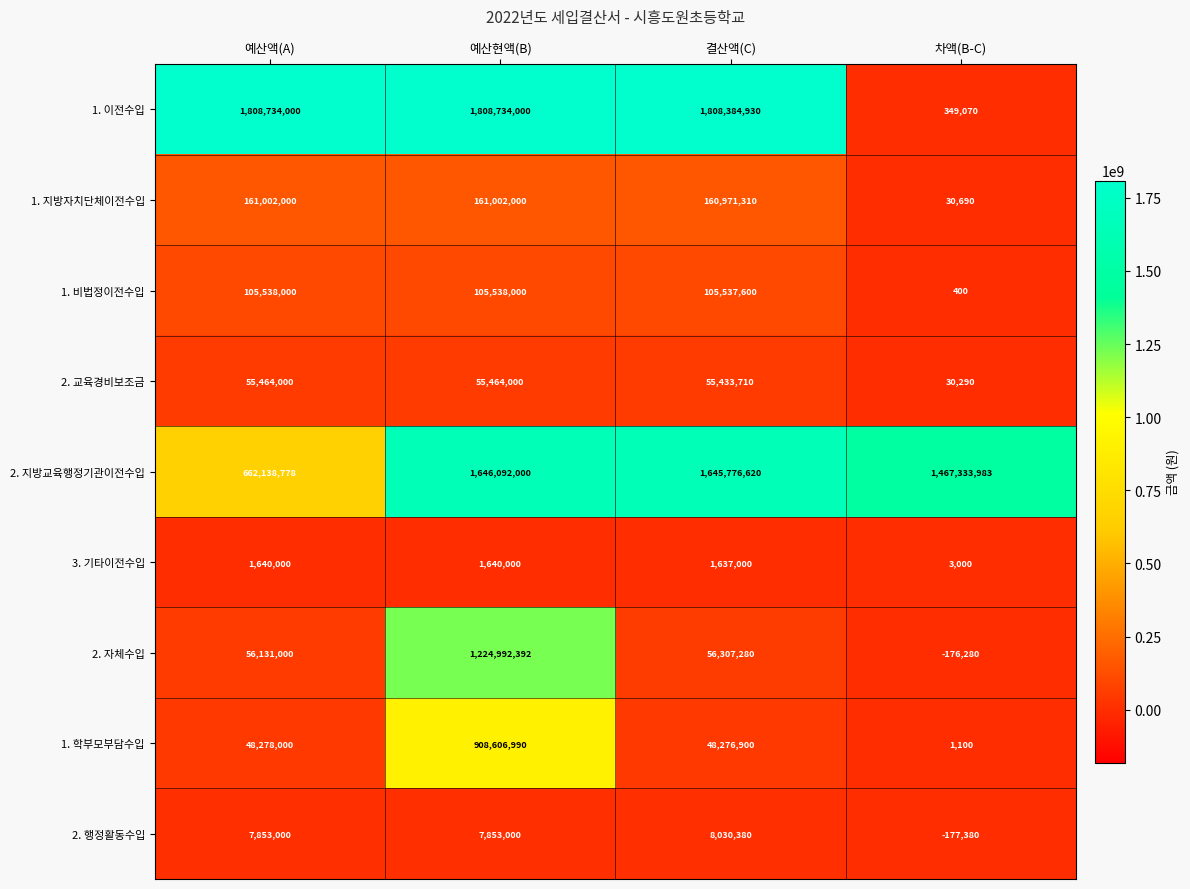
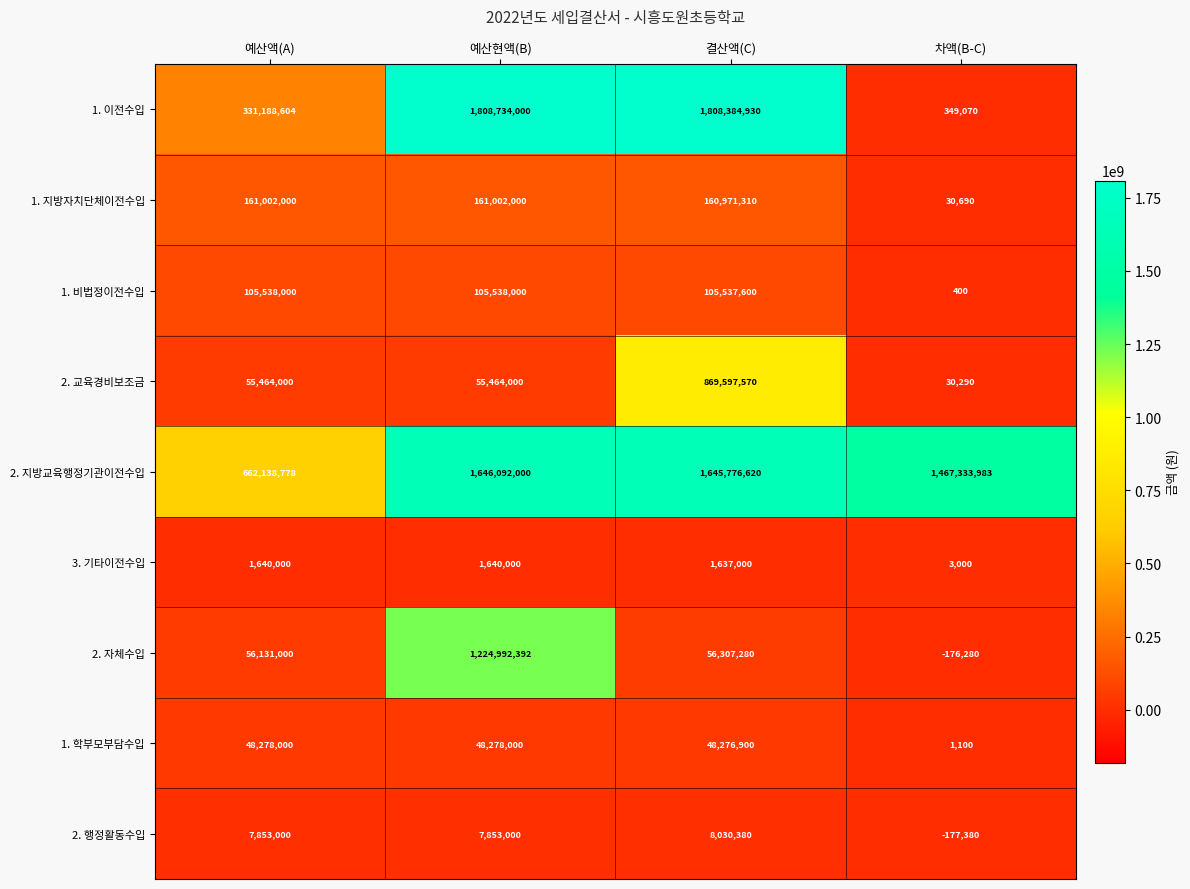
1. 이전수입, 예산액(A): 1,808,734,000 -> 331,188,604
2. 교육경비보조금, 결산액(C): 55,433,710 -> 869,597,570
1. 학부모부담수입, 예산현액(B): 908,606,990 -> 48,278,000
